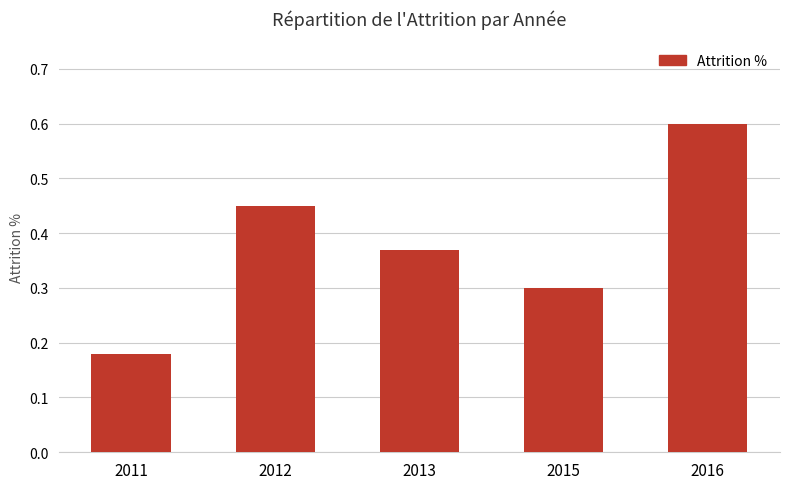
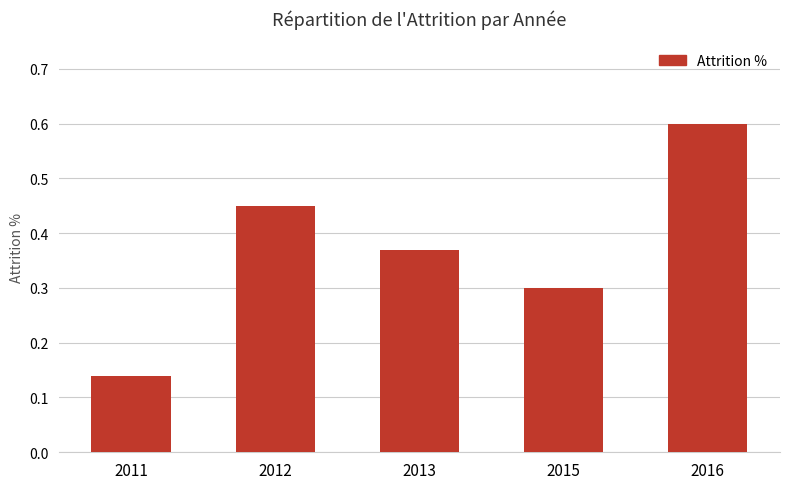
2011: 0.18 -> 0.14
